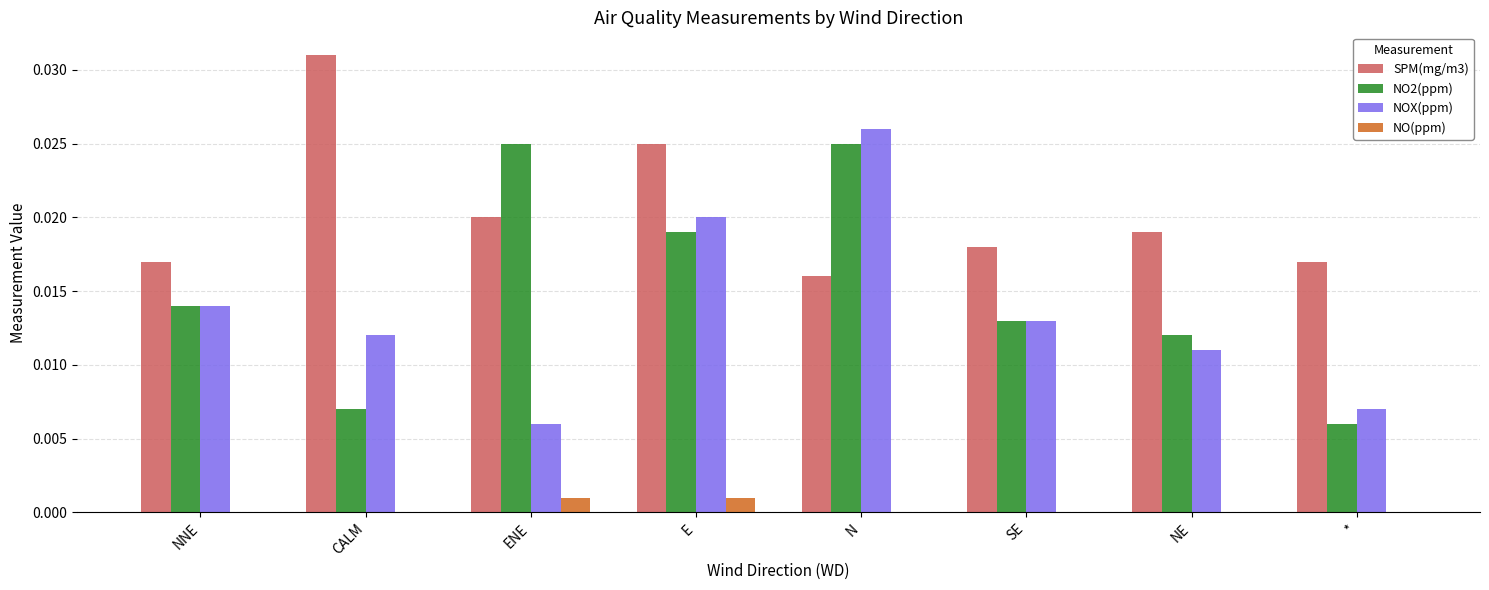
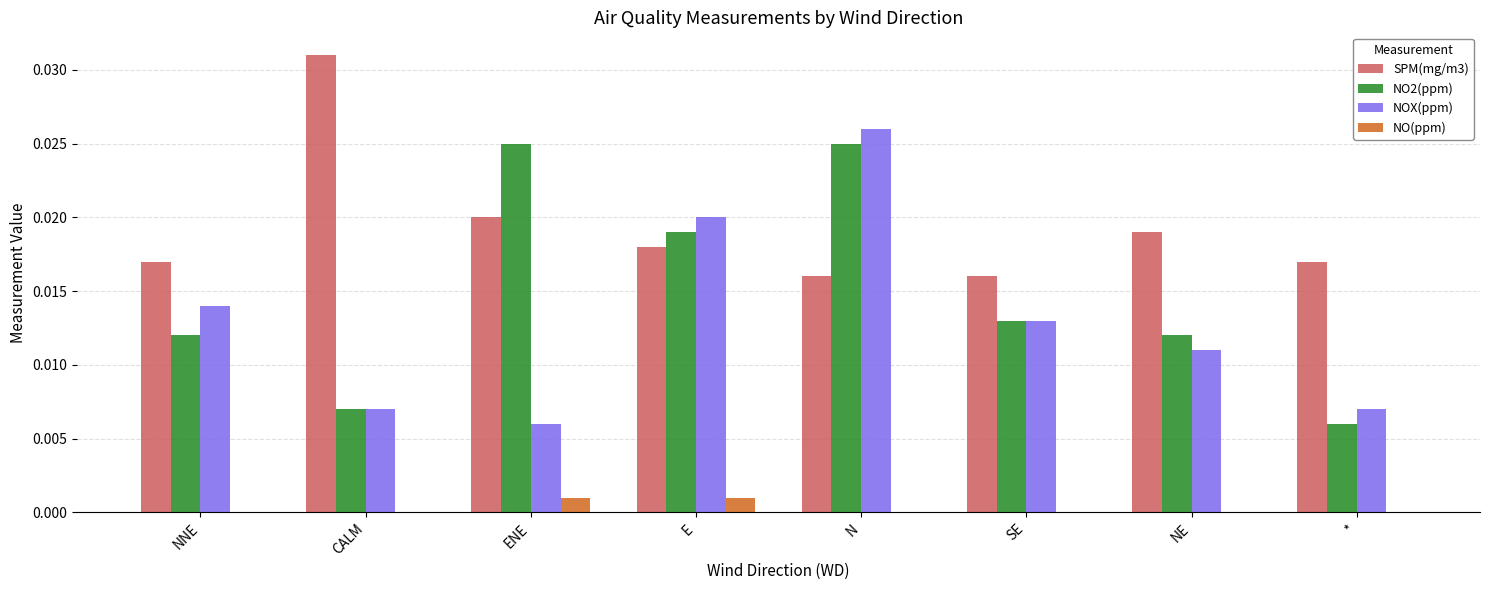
NO2(ppm), NNE: 0.014 -> 0.012
NOX(ppm), CALM: 0.012 -> 0.007
SPM(mg/m3), E: 0.025 -> 0.018
SPM(mg/m3), SE: 0.018 -> 0.016
